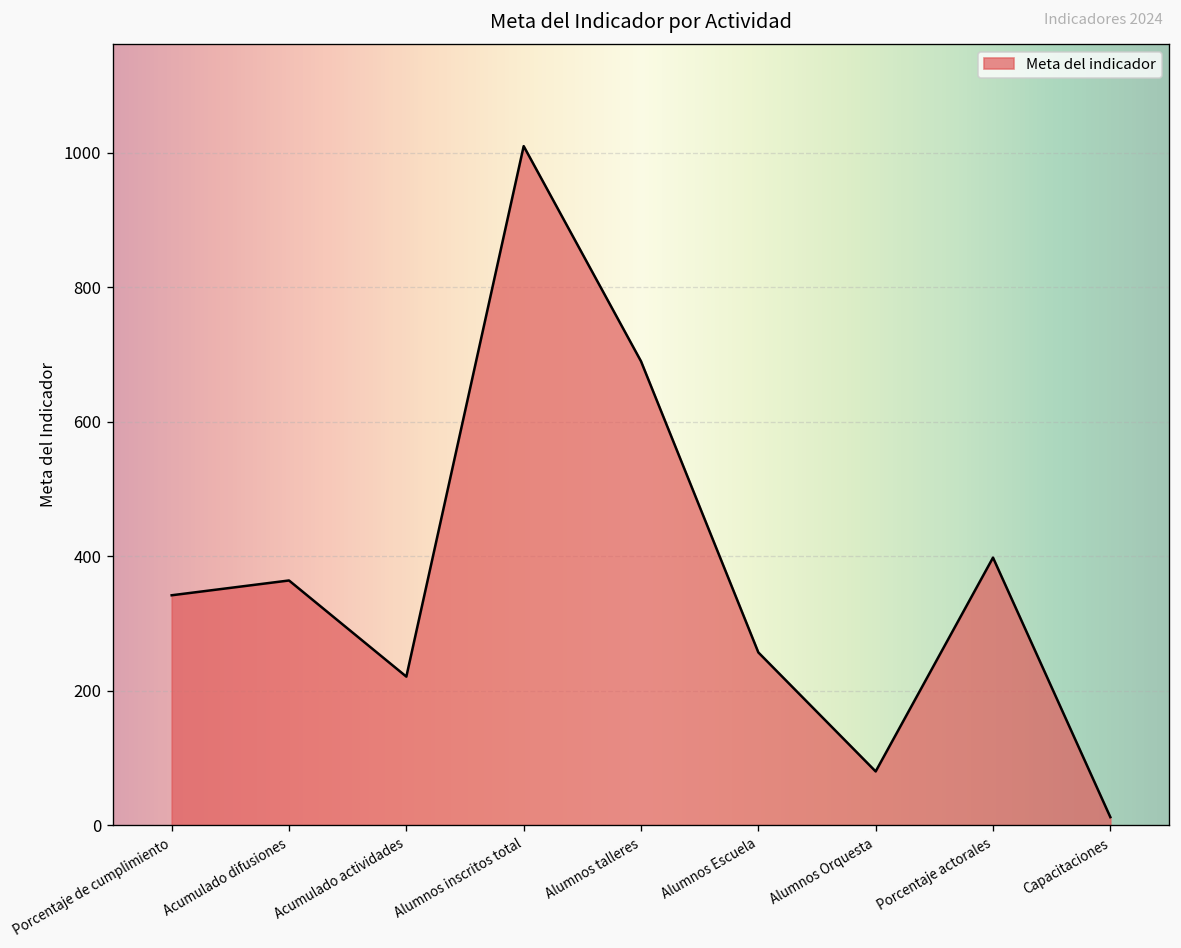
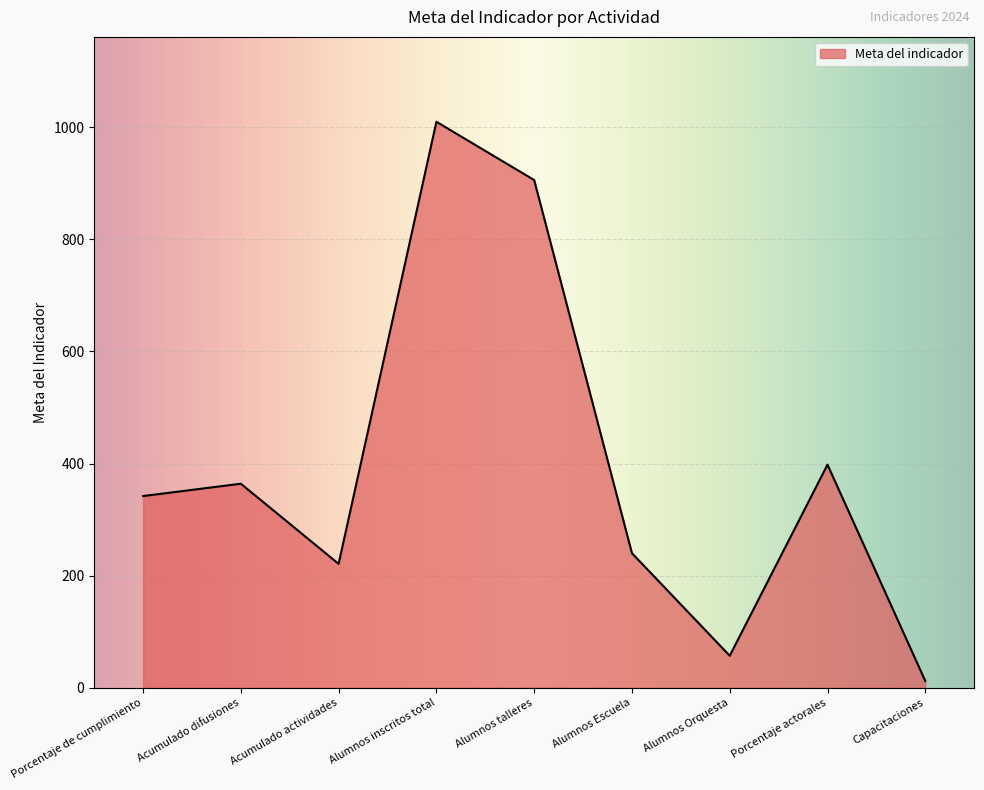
Alumnos talleres: 690 -> 910
Alumnos Escuela: 260 -> 240
Alumnos Orquesta: 80 -> 60
